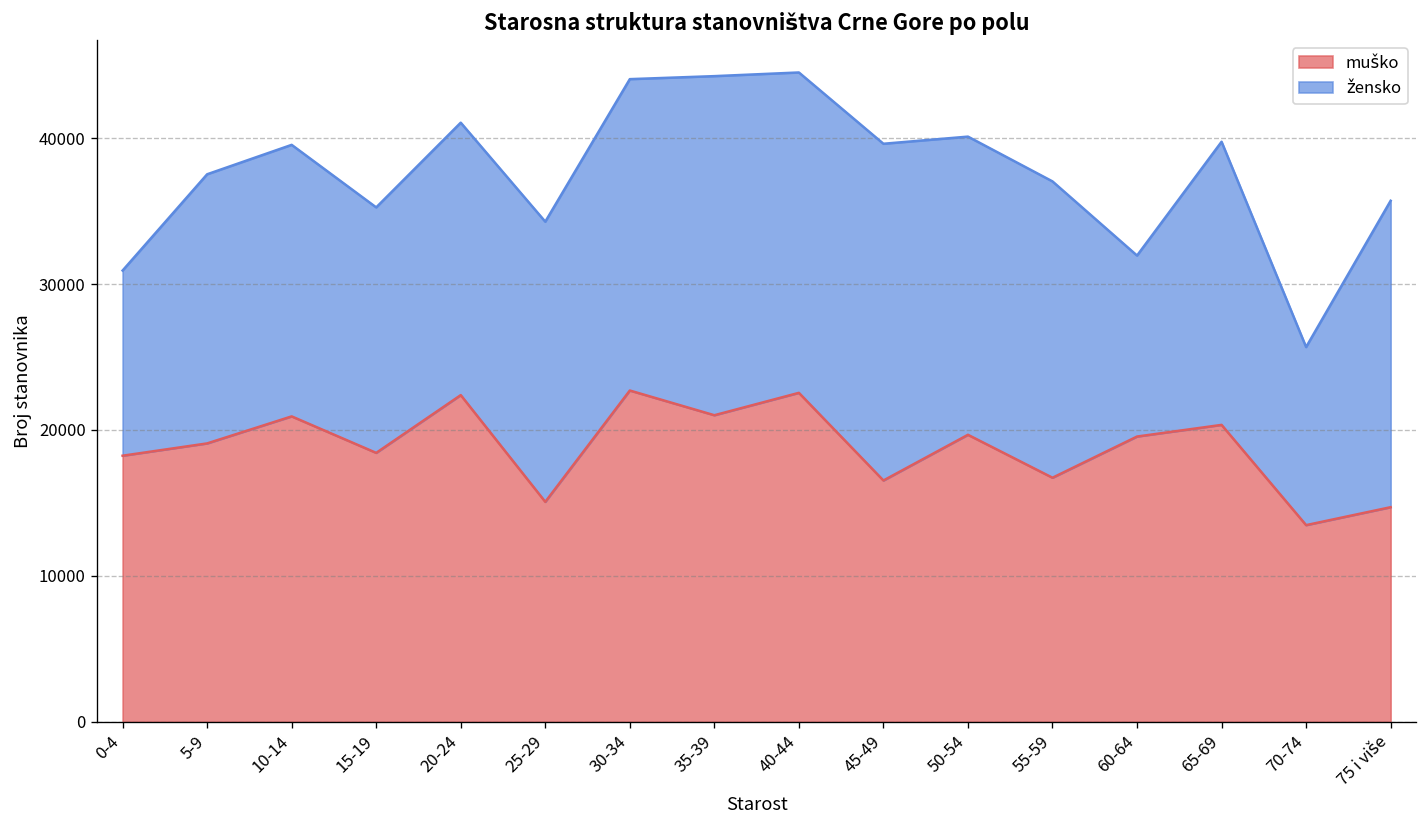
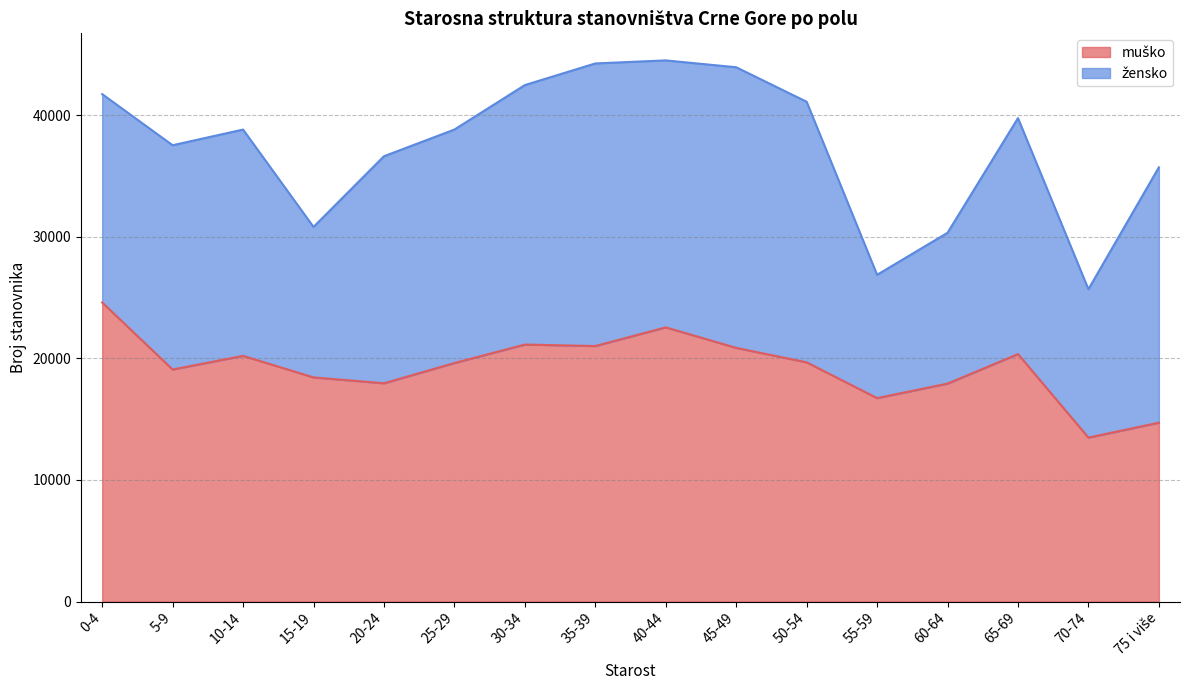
muško, 0-4: 18200 -> 24600
žensko, 0-4: 12700 -> 17100
muško, 10-14: 20900 -> 20200
žensko, 15-19: 16800 -> 12400
muško, 20-24: 22400 -> 17900
muško, 25-29: 15100 -> 19600
muško, 30-34: 22700 -> 21100
muško, 45-49: 16500 -> 20900
žensko, 50-54: 20400 -> 21400
žensko, 55-59: 20300 -> 10100
muško, 60-64: 19600 -> 17900
